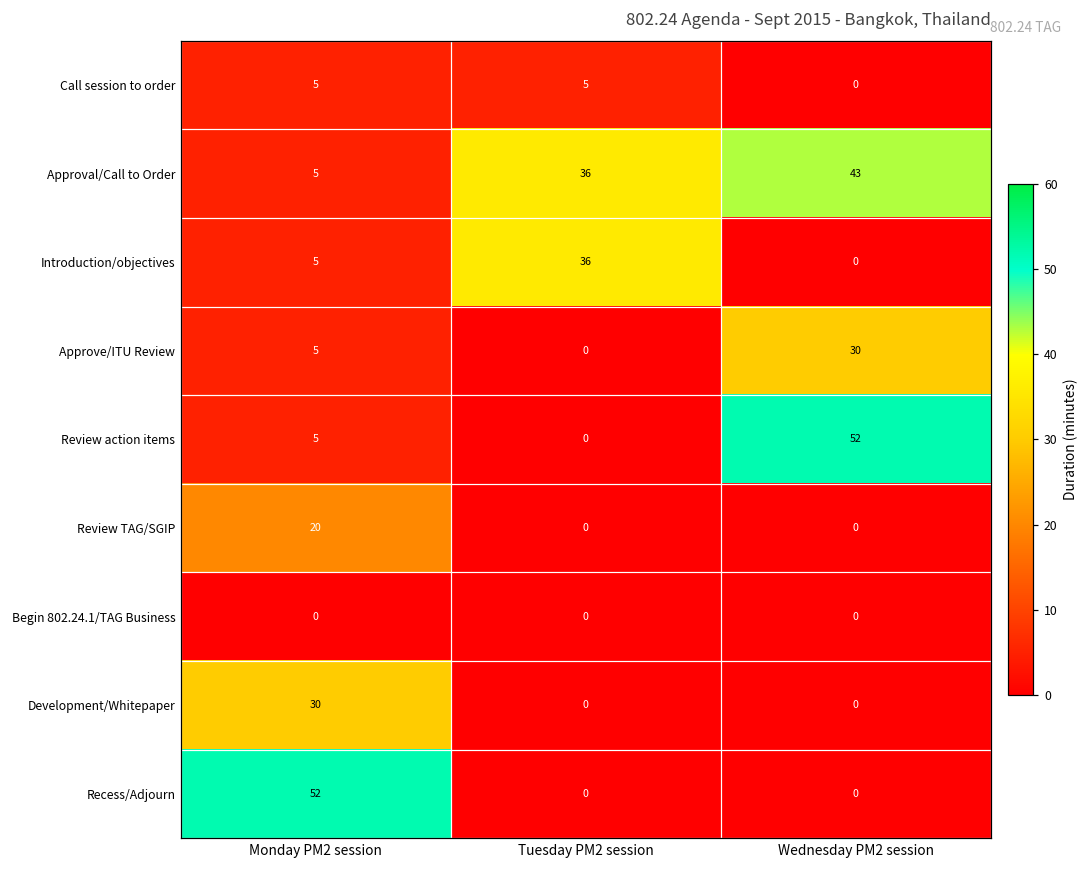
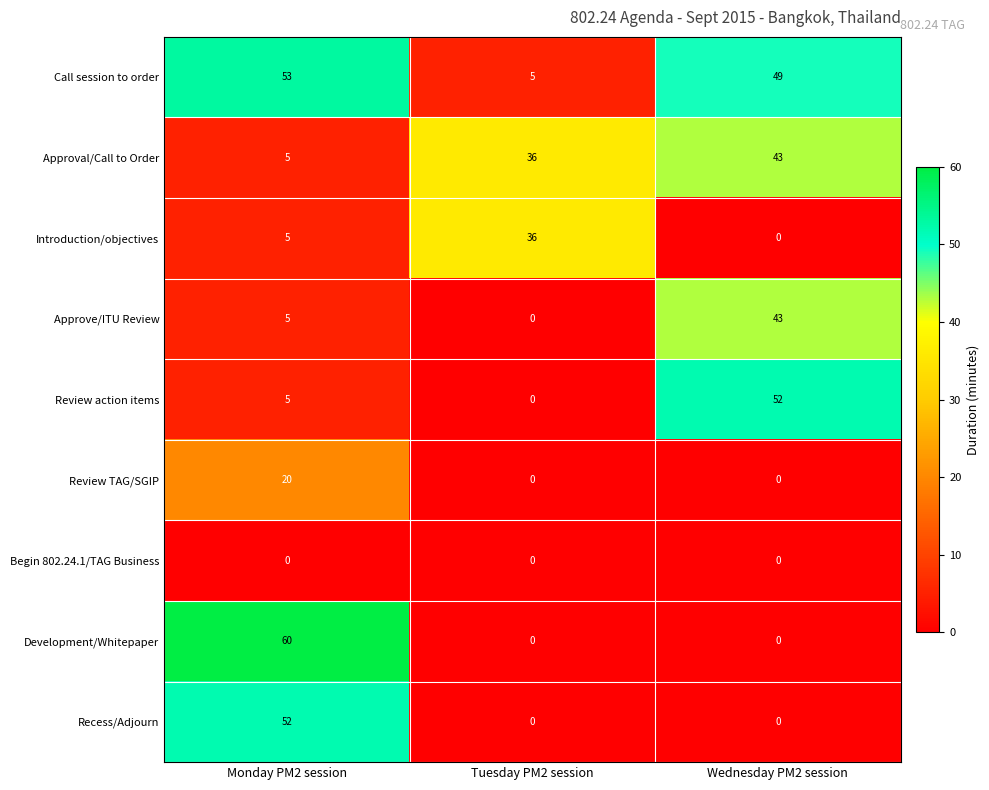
Call session to order, Monday PM2 session: 5 -> 53
Call session to order, Wednesday PM2 session: 0 -> 49
Approve/ITU Review, Wednesday PM2 session: 30 -> 43
Development/Whitepaper, Monday PM2 session: 30 -> 60
